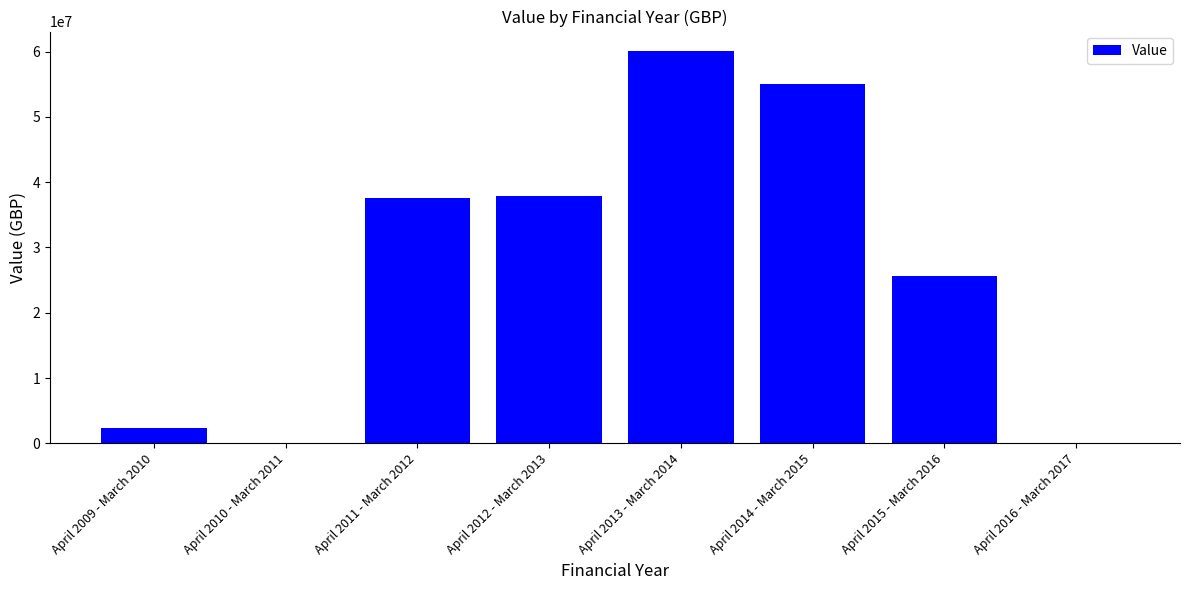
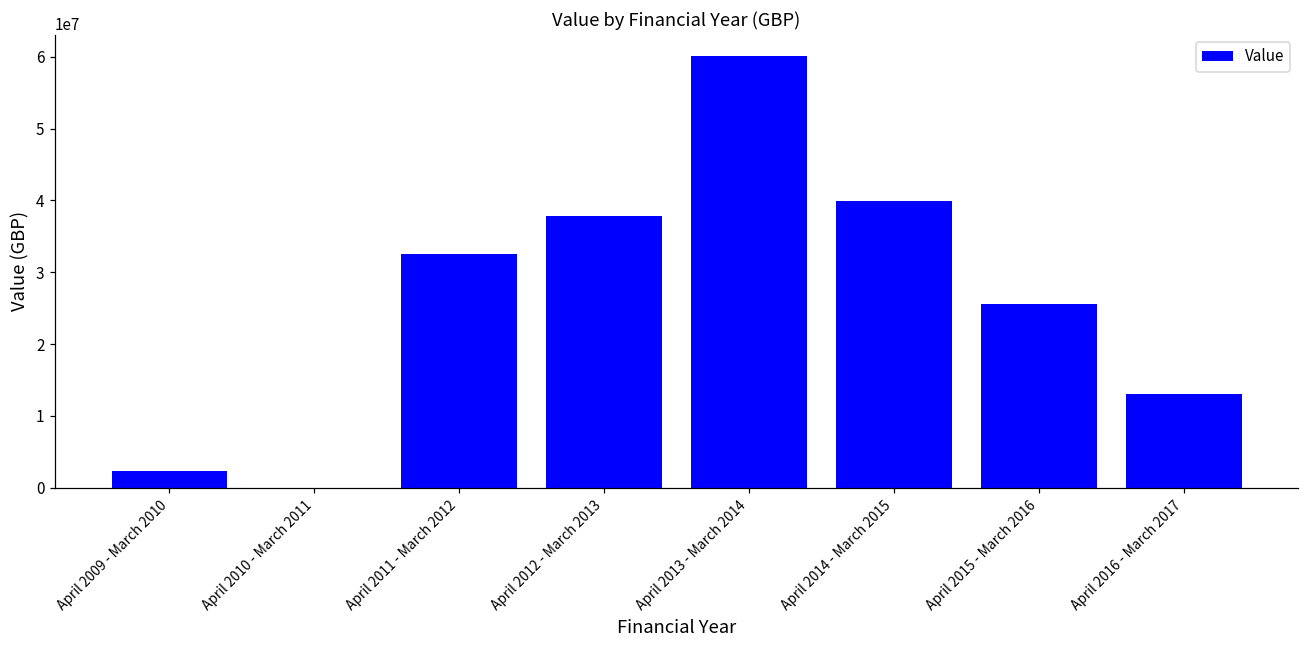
April 2011 - March 2012: 38000000 -> 33000000
April 2014 - March 2015: 55000000 -> 40000000
April 2016 - March 2017: 0 -> 13000000
